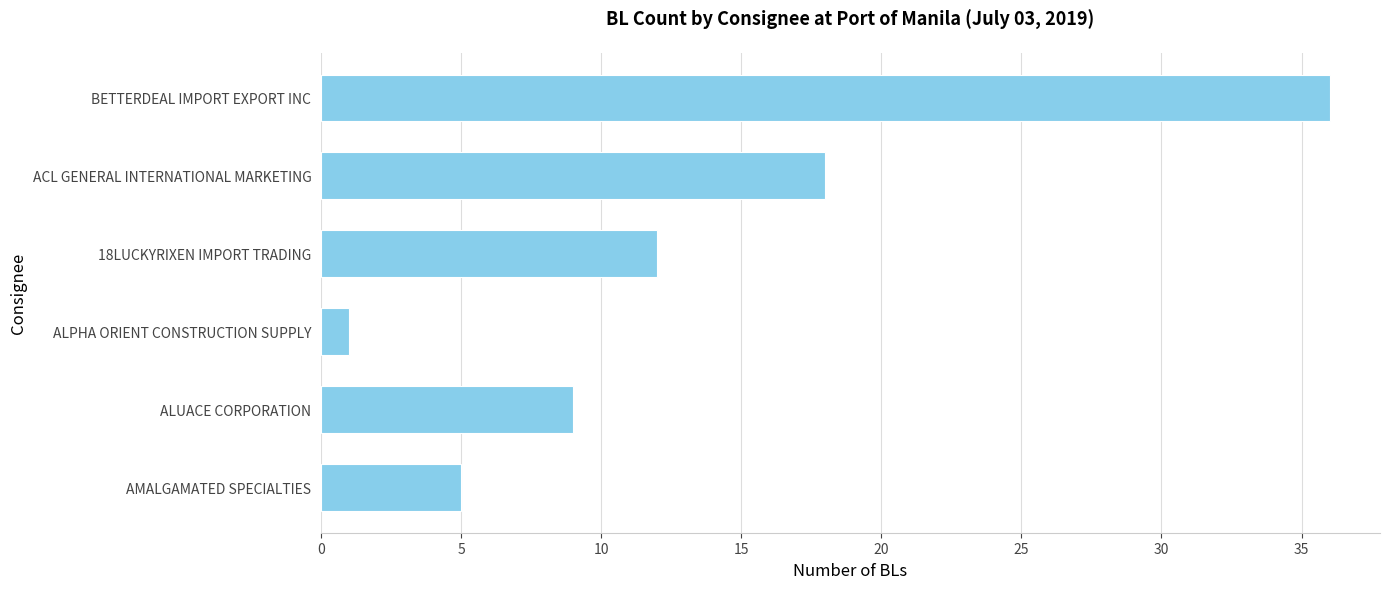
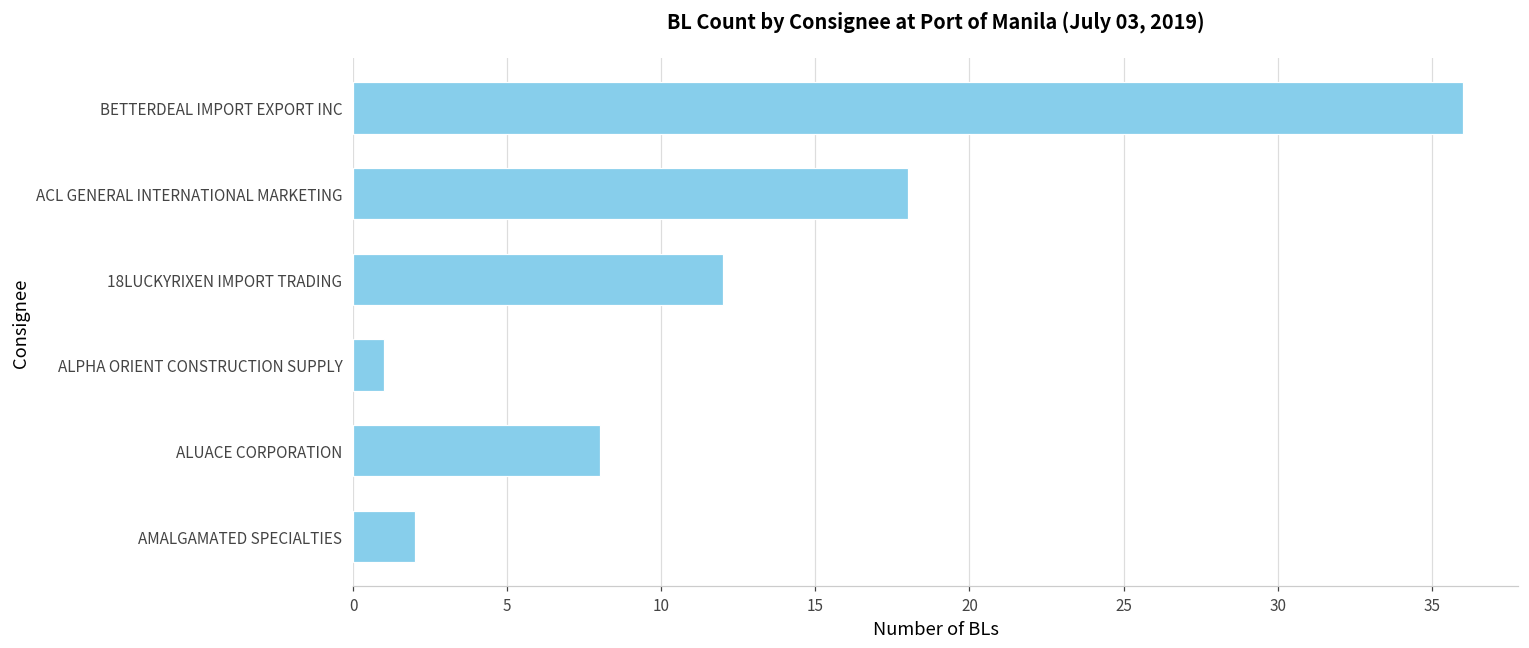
ALUACE CORPORATION: 9 -> 8
AMALGAMATED SPECIALTIES: 5 -> 2
